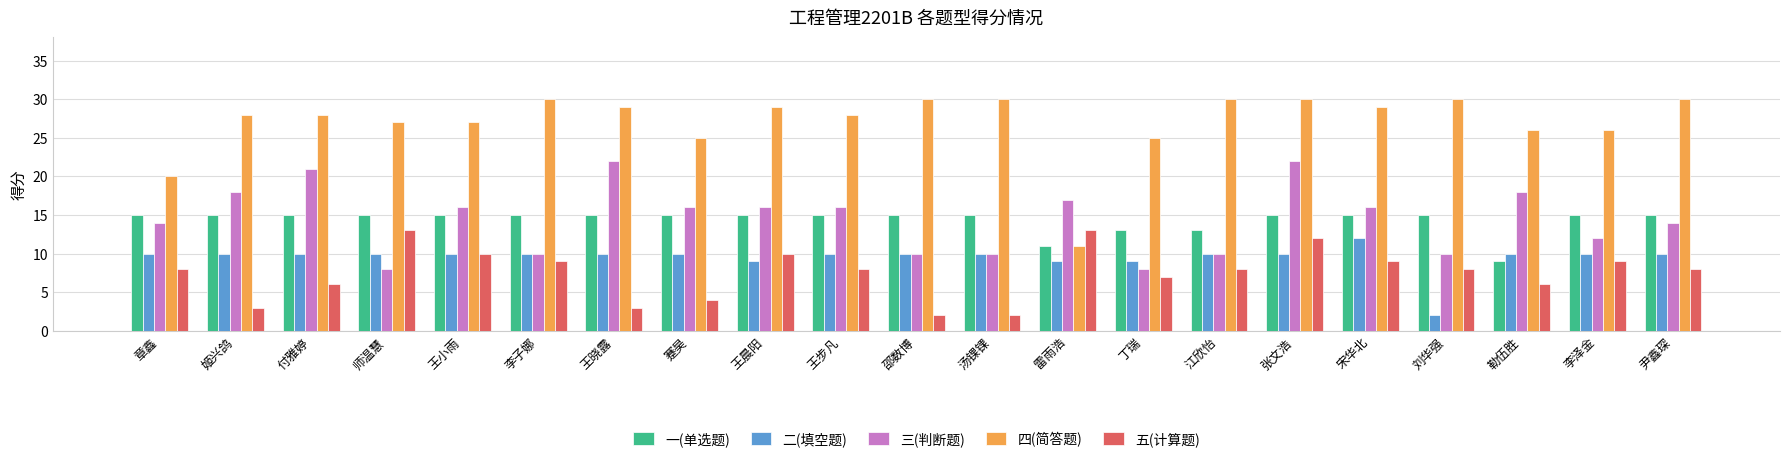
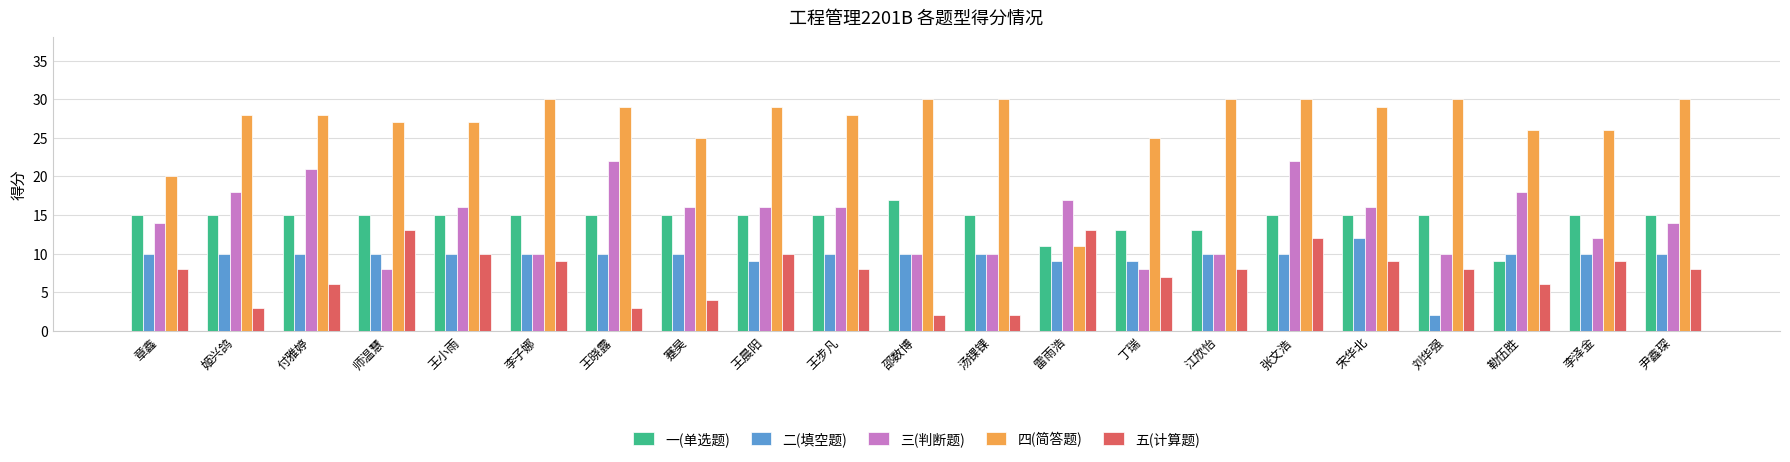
一(单选题), 邵数博: 15 -> 17
